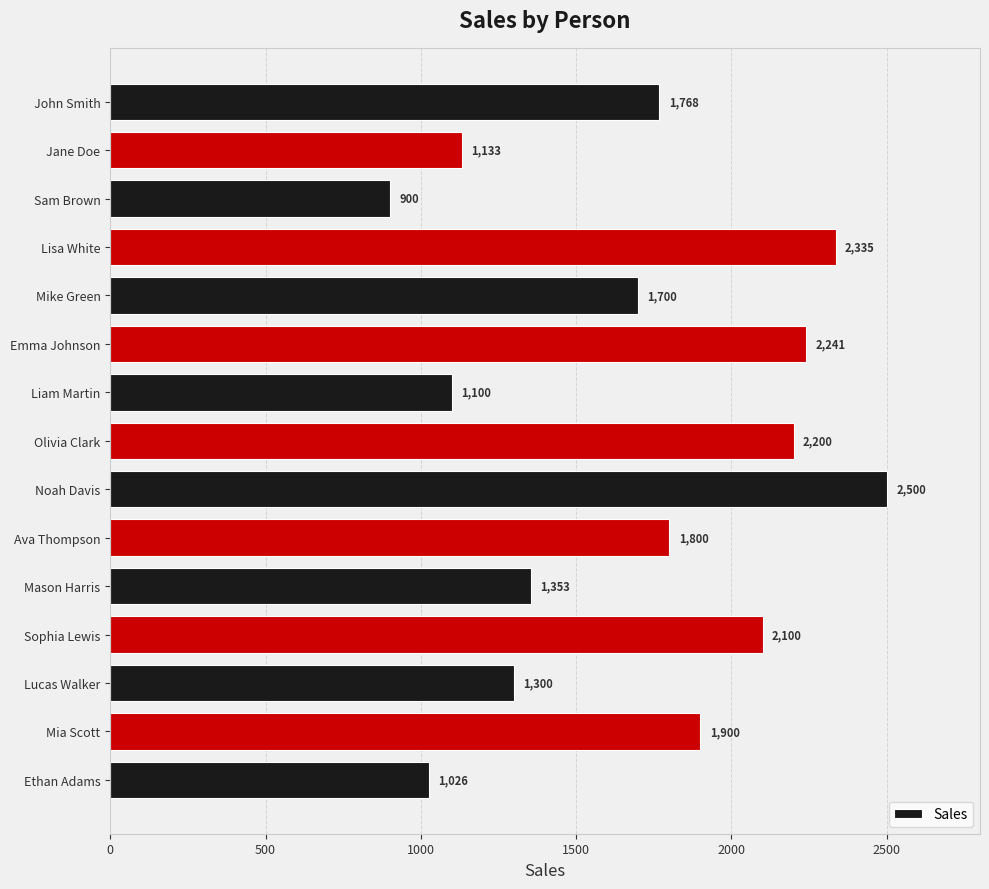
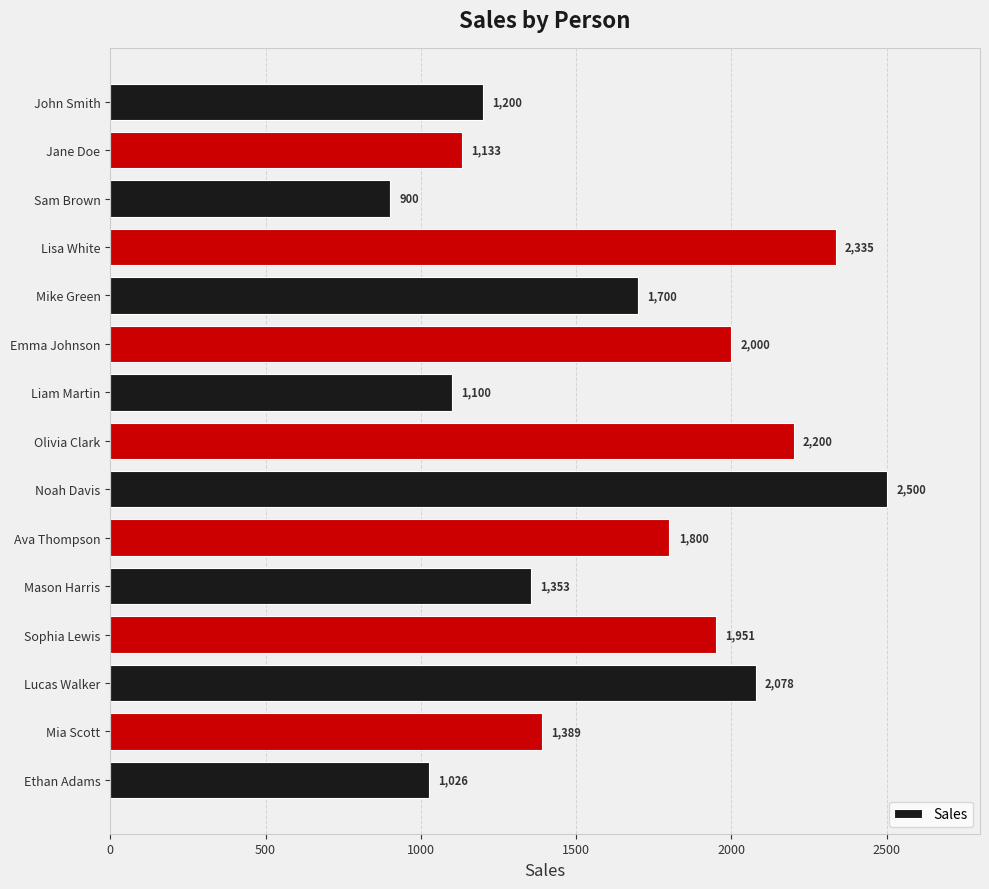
John Smith: 1,768 -> 1,200
Emma Johnson: 2,241 -> 2,000
Sophia Lewis: 2,100 -> 1,951
Lucas Walker: 1,300 -> 2,078
Mia Scott: 1,900 -> 1,389
